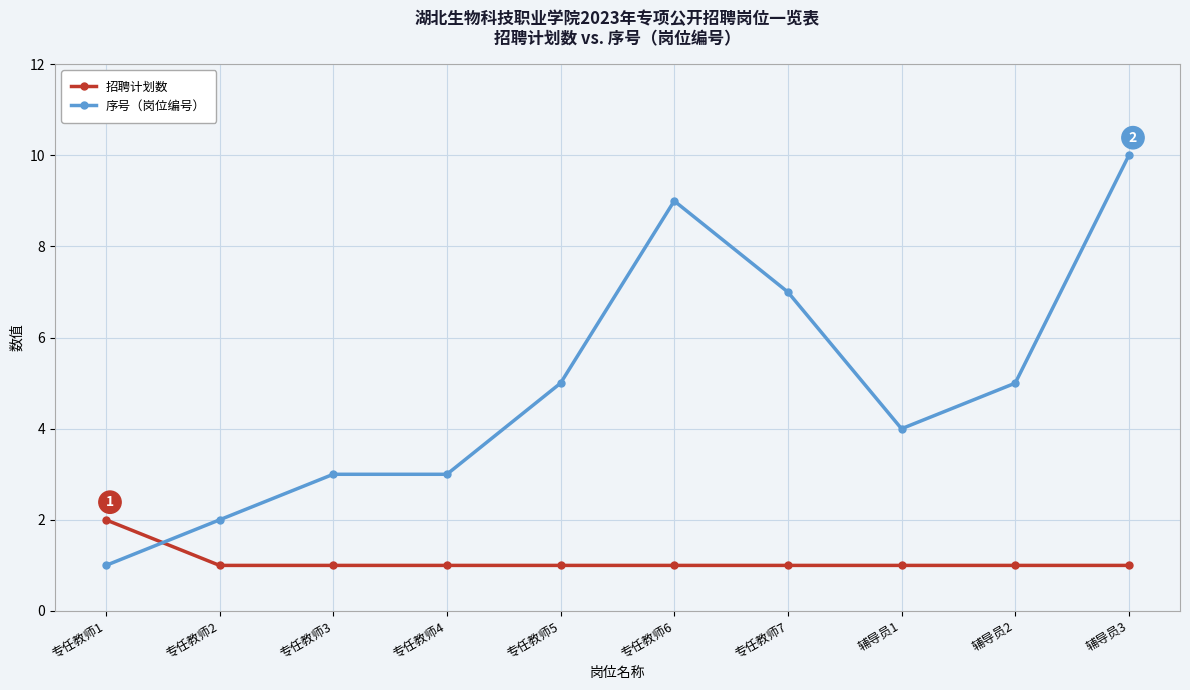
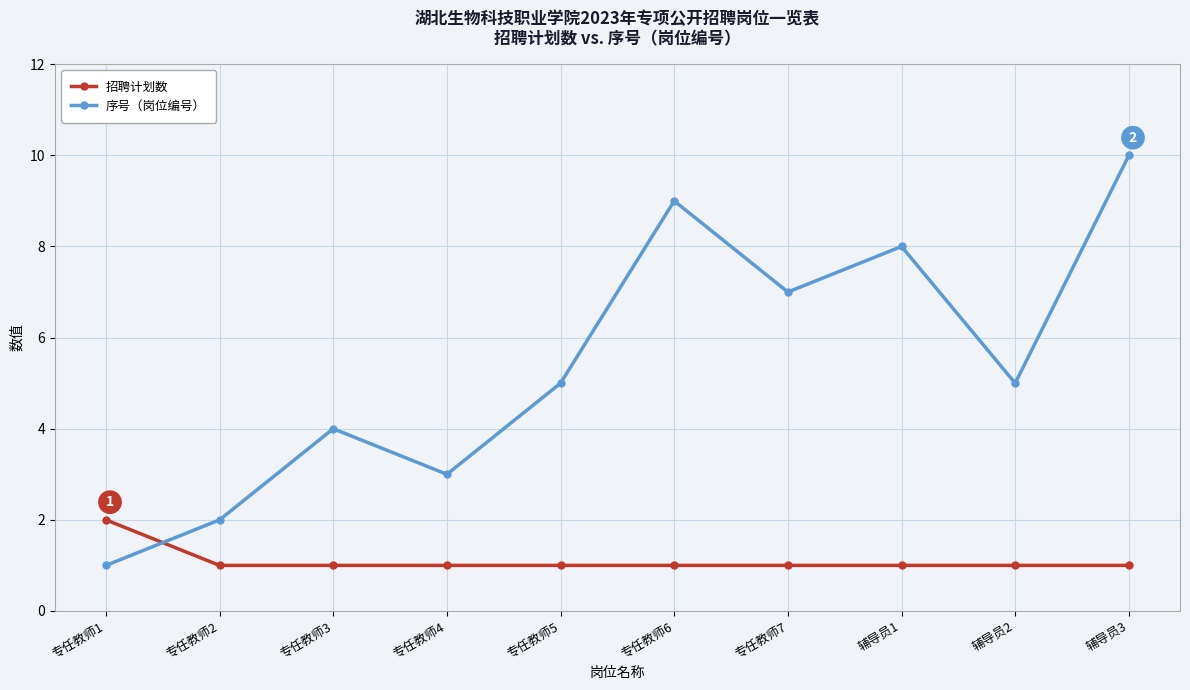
序号（岗位编号）, 专任教师3: 3 -> 4
序号（岗位编号）, 辅导员1: 4 -> 8
